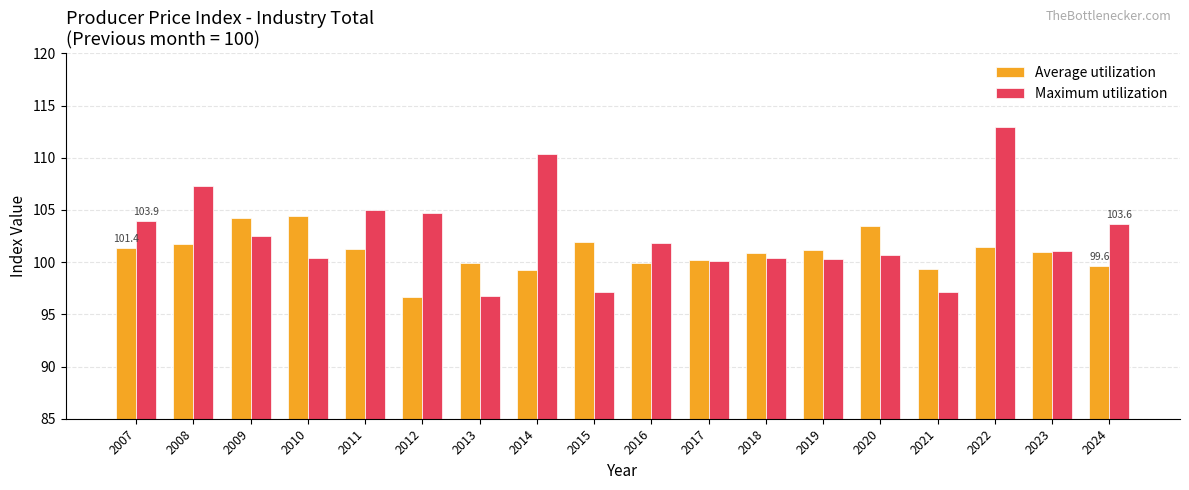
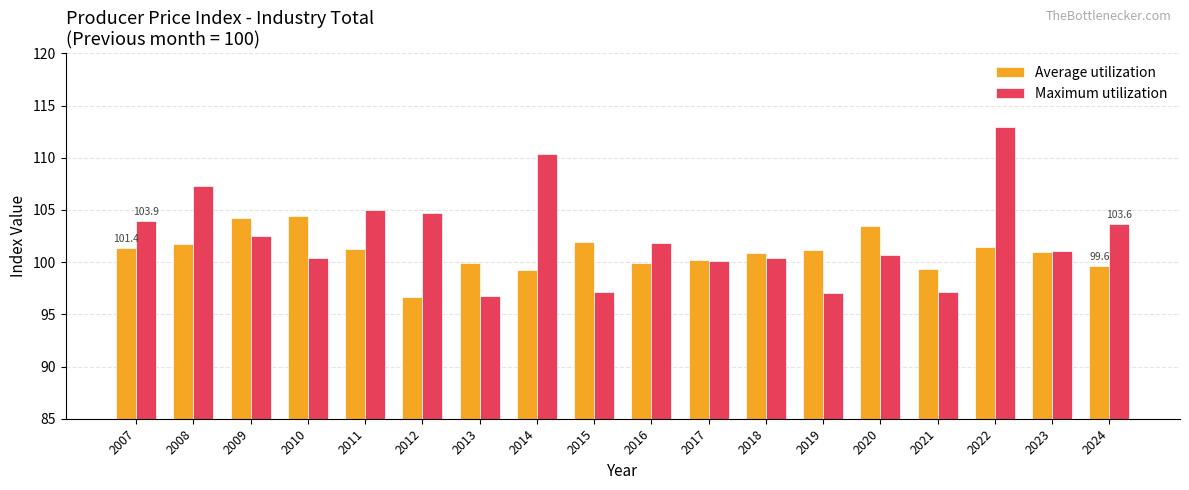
Maximum utilization, 2019: 100.3 -> 97.0
